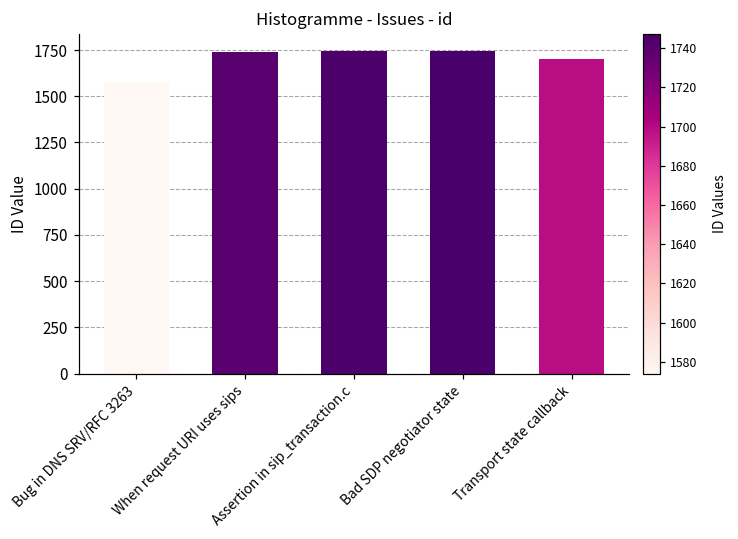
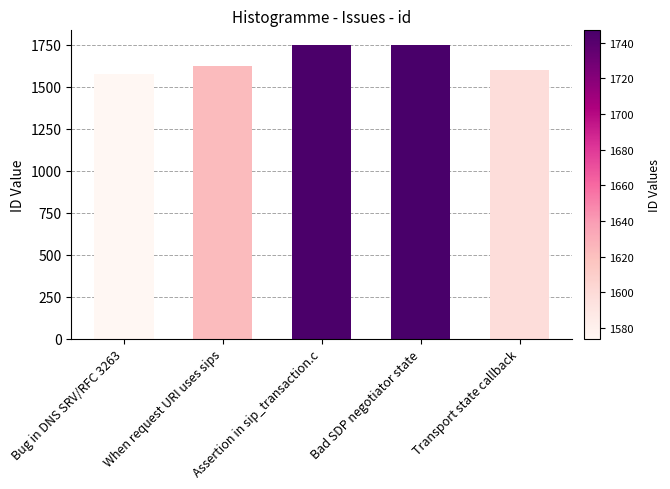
When request URI uses sips: 1740 -> 1620
Transport state callback: 1700 -> 1600
